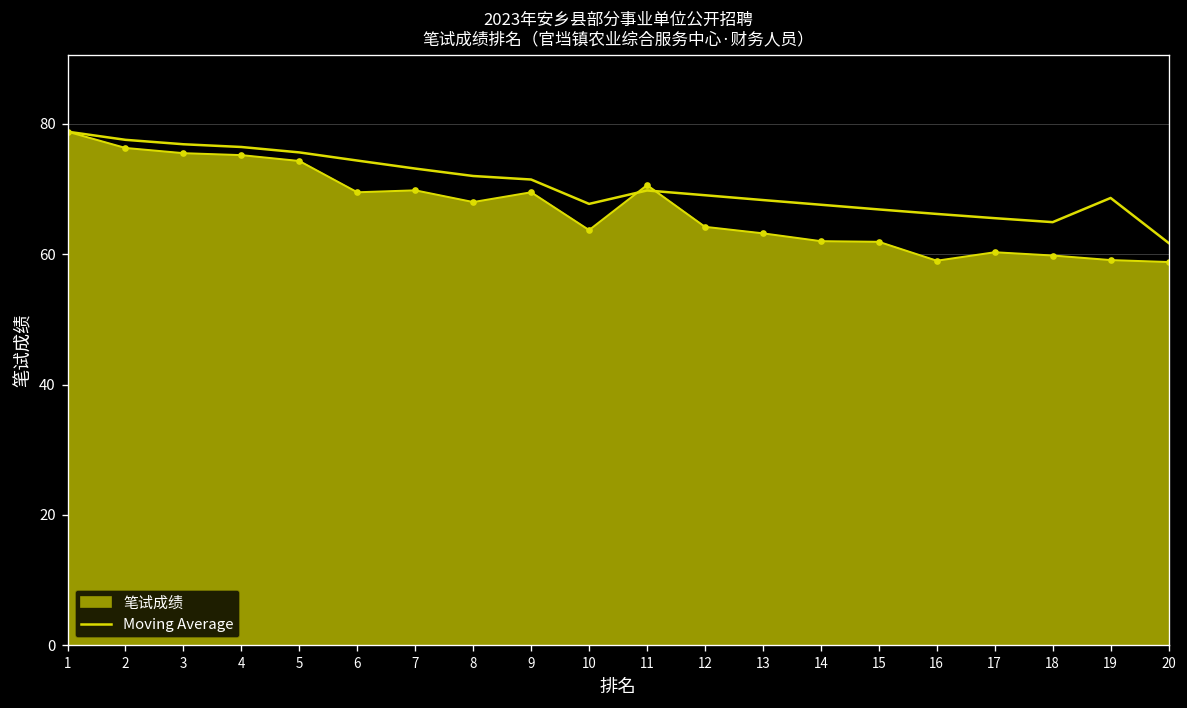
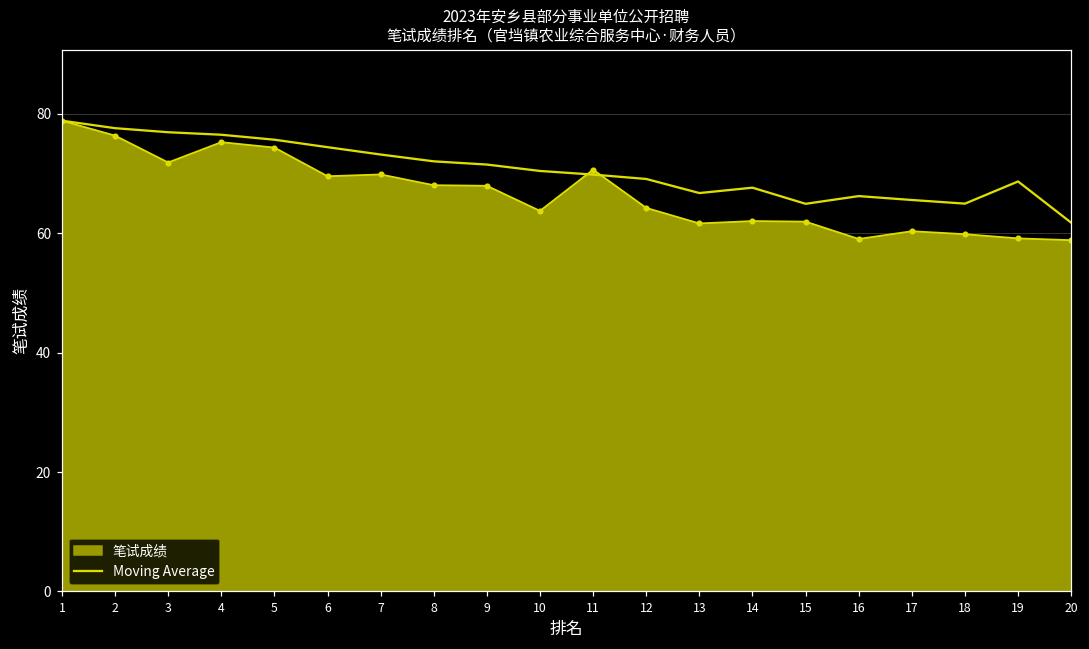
笔试成绩, 3: 76 -> 72
笔试成绩, 9: 70 -> 68
Moving Average, 10: 68 -> 70
笔试成绩, 13: 63 -> 62
Moving Average, 13: 68 -> 67
Moving Average, 15: 67 -> 65
